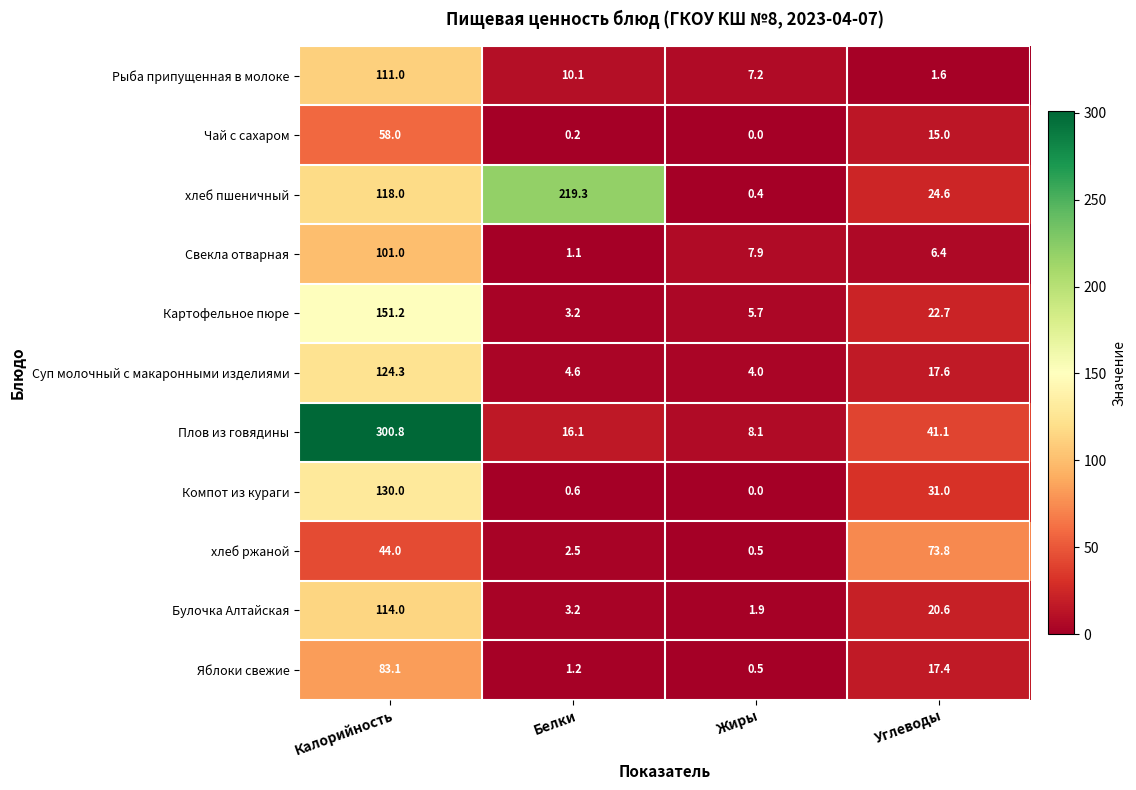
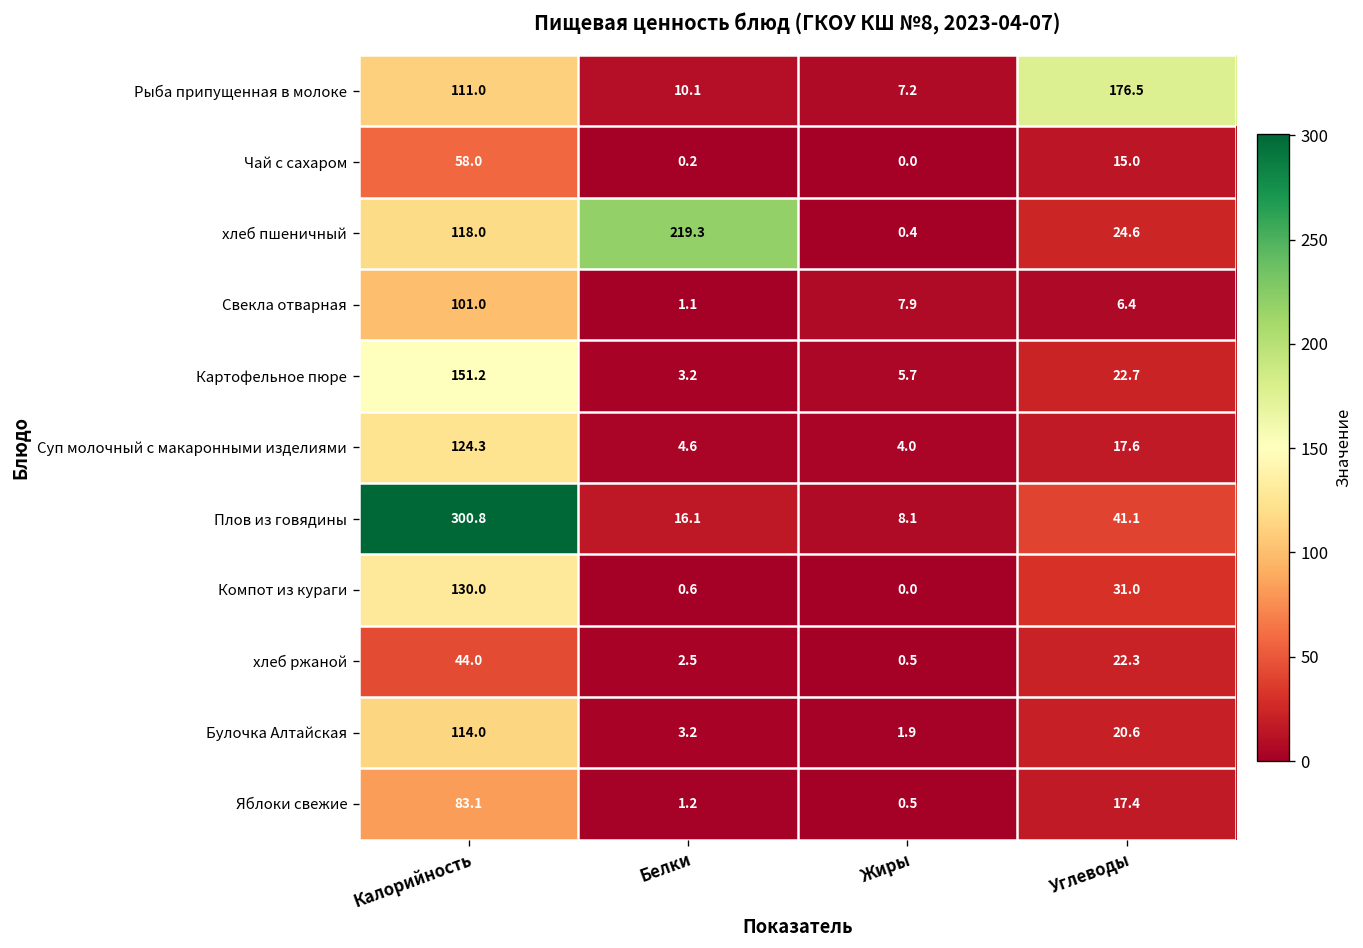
Рыба припущенная в молоке, Углеводы: 1.6 -> 176.5
хлеб ржаной, Углеводы: 73.8 -> 22.3
